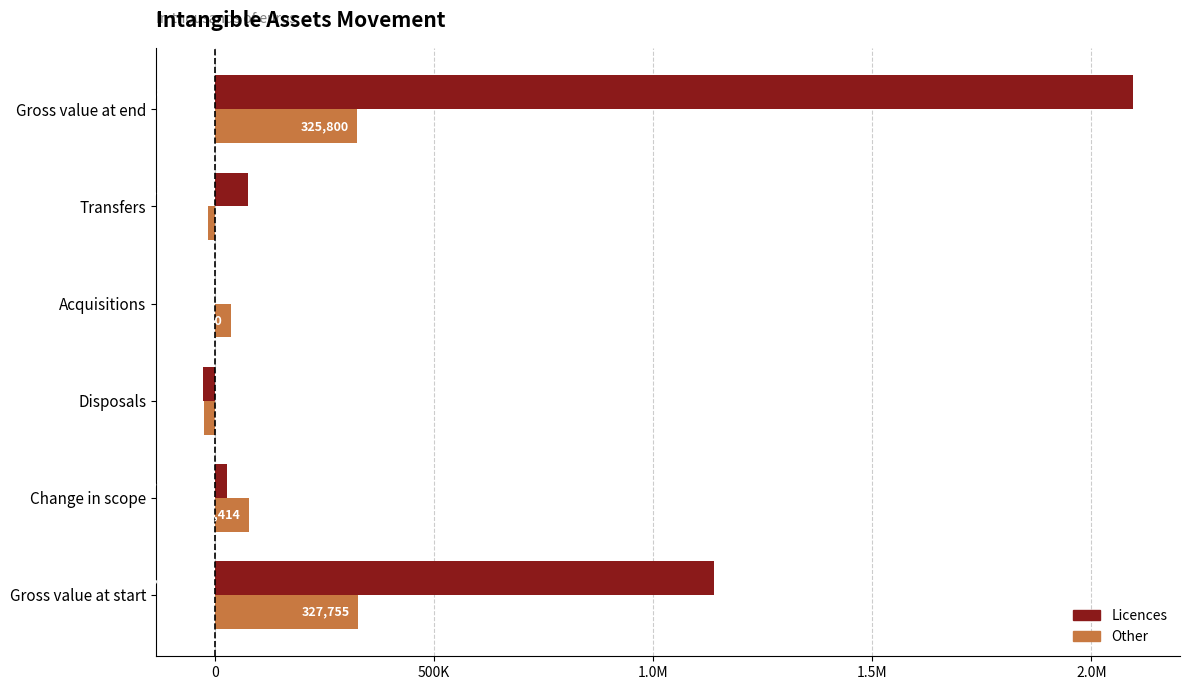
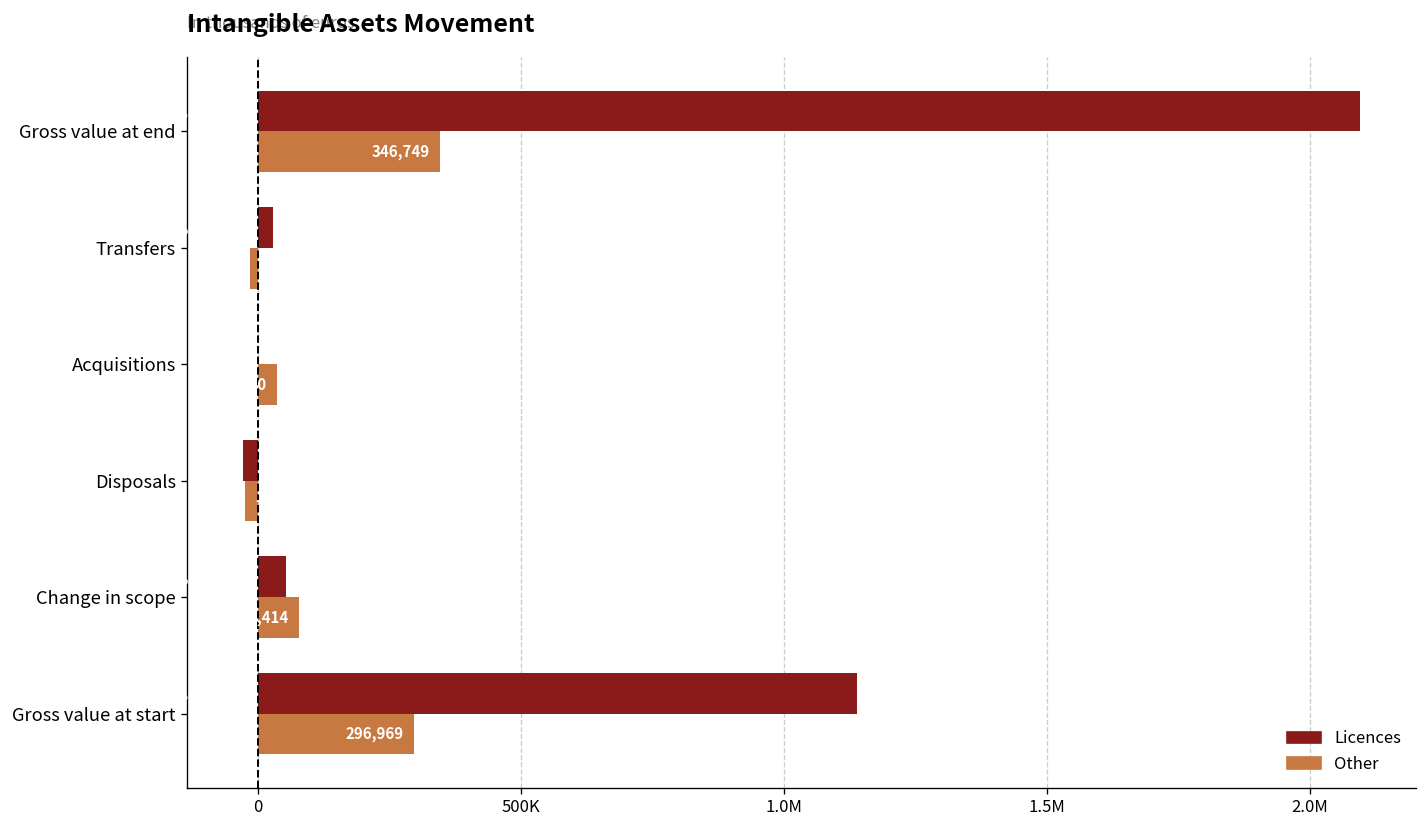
Other, Gross value at end: 325,800 -> 346,749
Licences, Transfers: 80000 -> 30000
Licences, Change in scope: 30000 -> 50000
Other, Gross value at start: 327,755 -> 296,969
